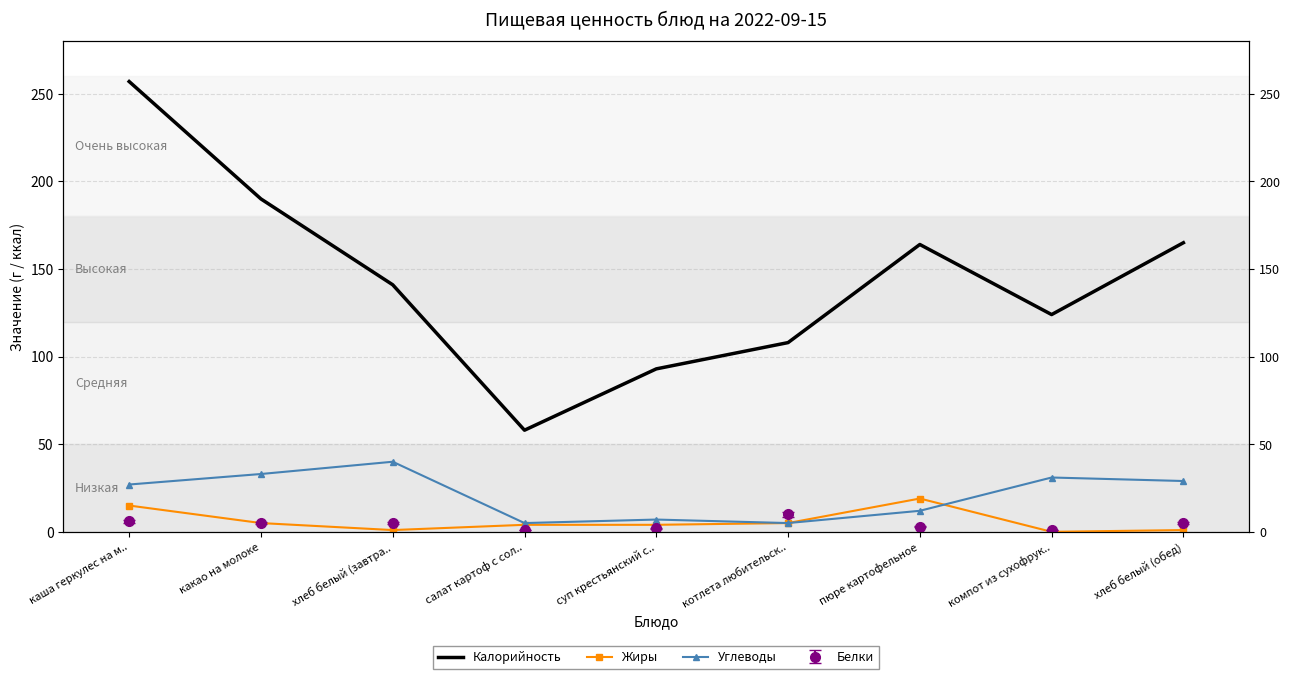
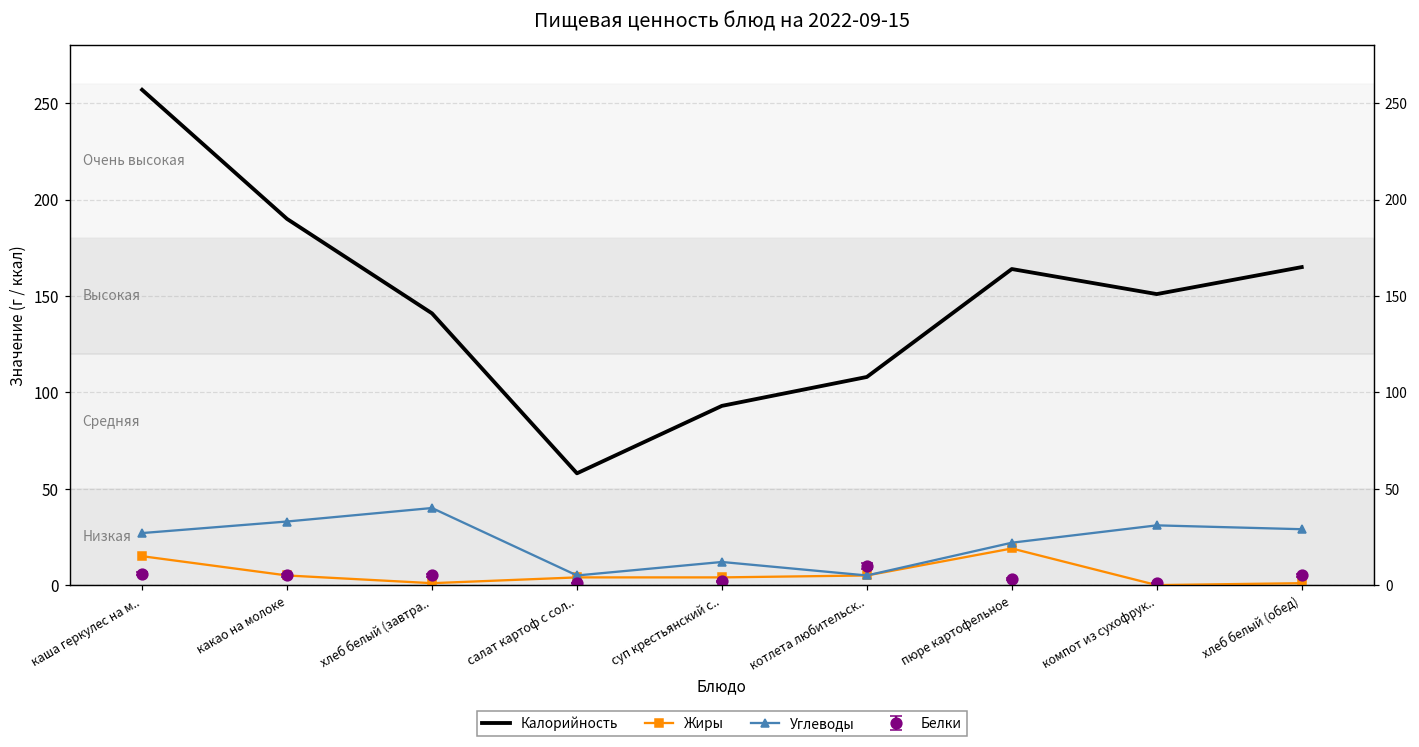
Углеводы, суп крестьянский с..: 7 -> 12
Углеводы, пюре картофельное: 12 -> 22
Калорийность, компот из сухофрук..: 124 -> 151
